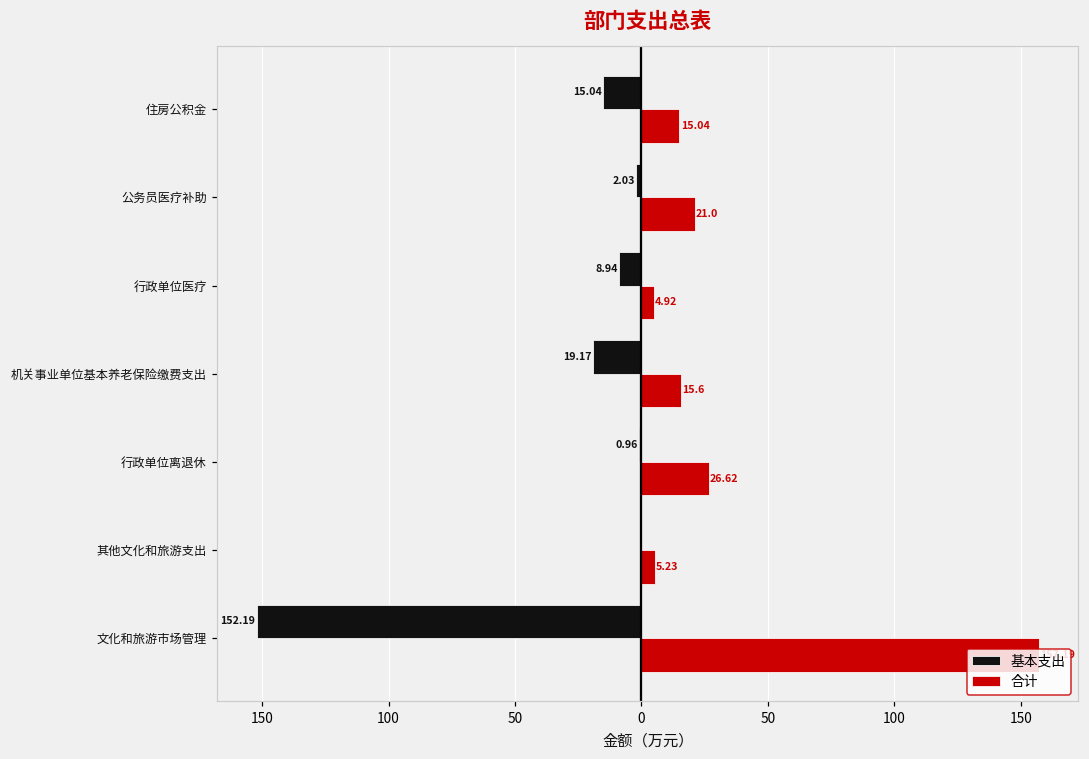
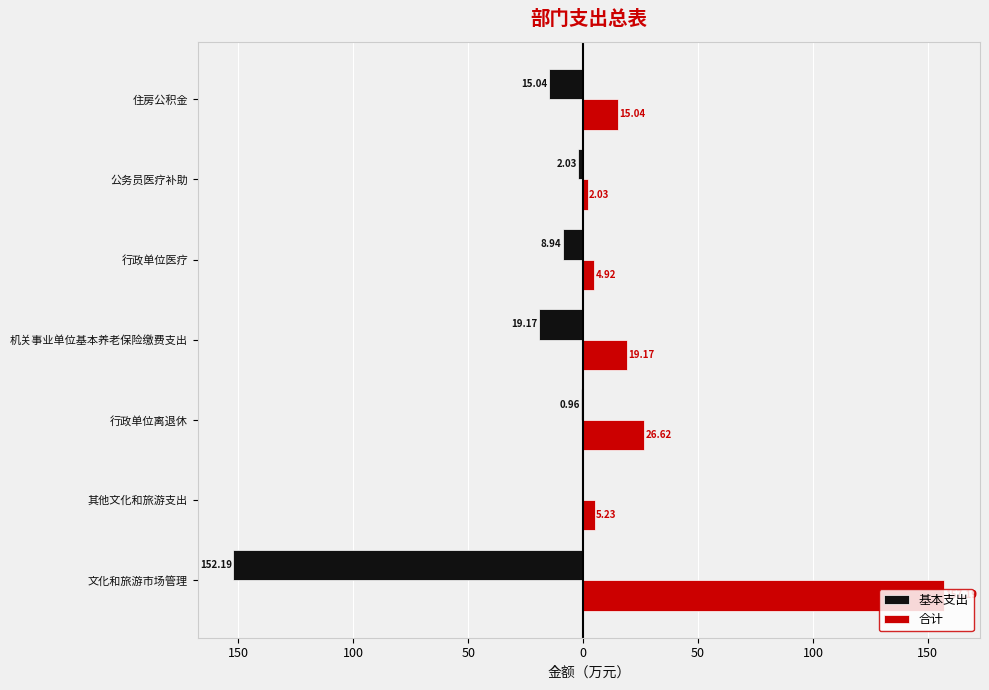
合计, 公务员医疗补助: 21.0 -> 2.03
合计, 机关事业单位基本养老保险缴费支出: 15.6 -> 19.17
